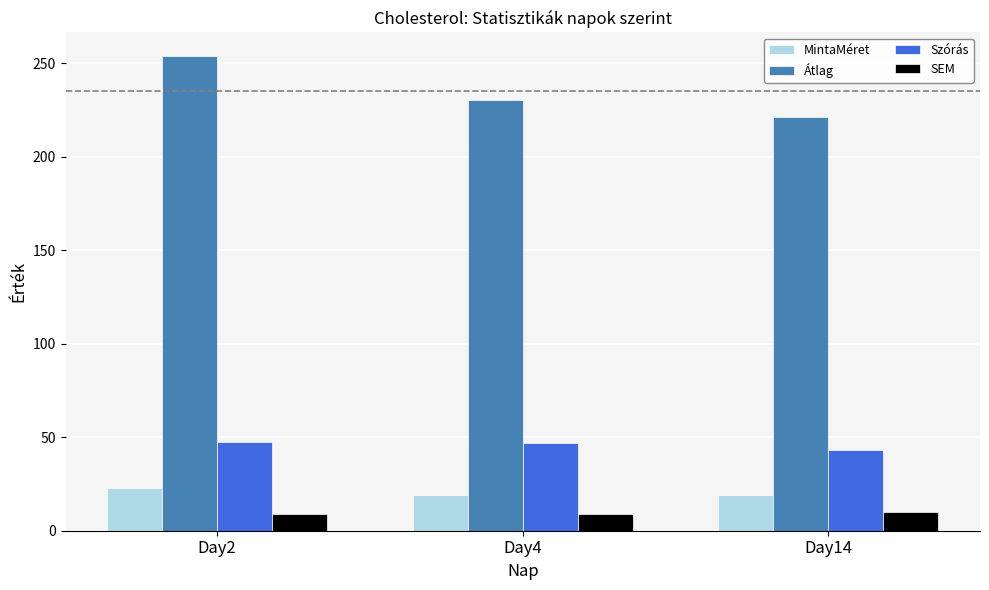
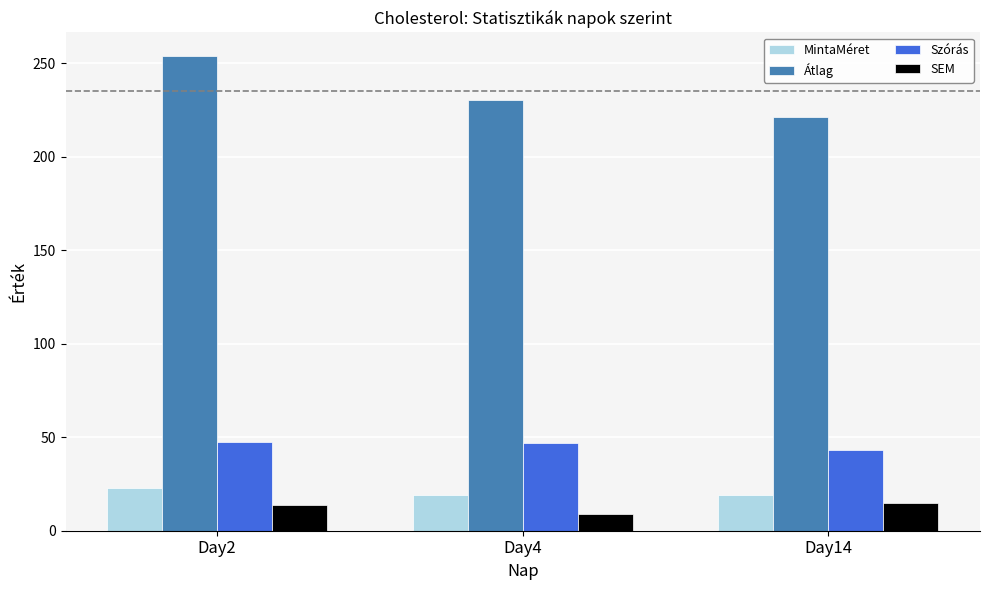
SEM, Day2: 9 -> 14
SEM, Day14: 10 -> 15
